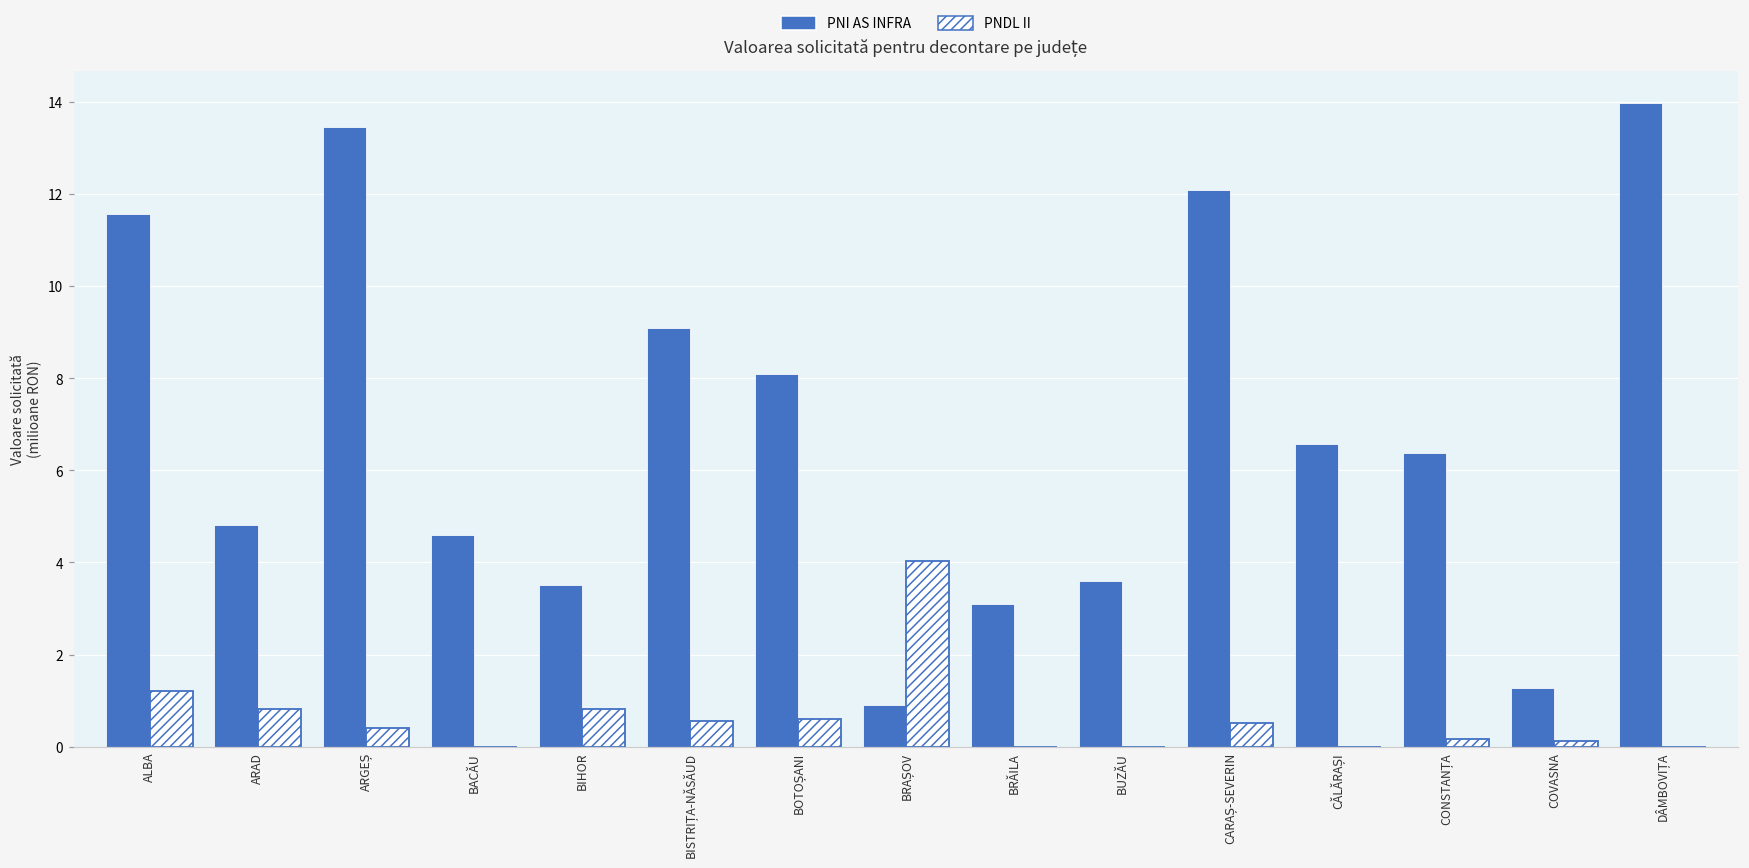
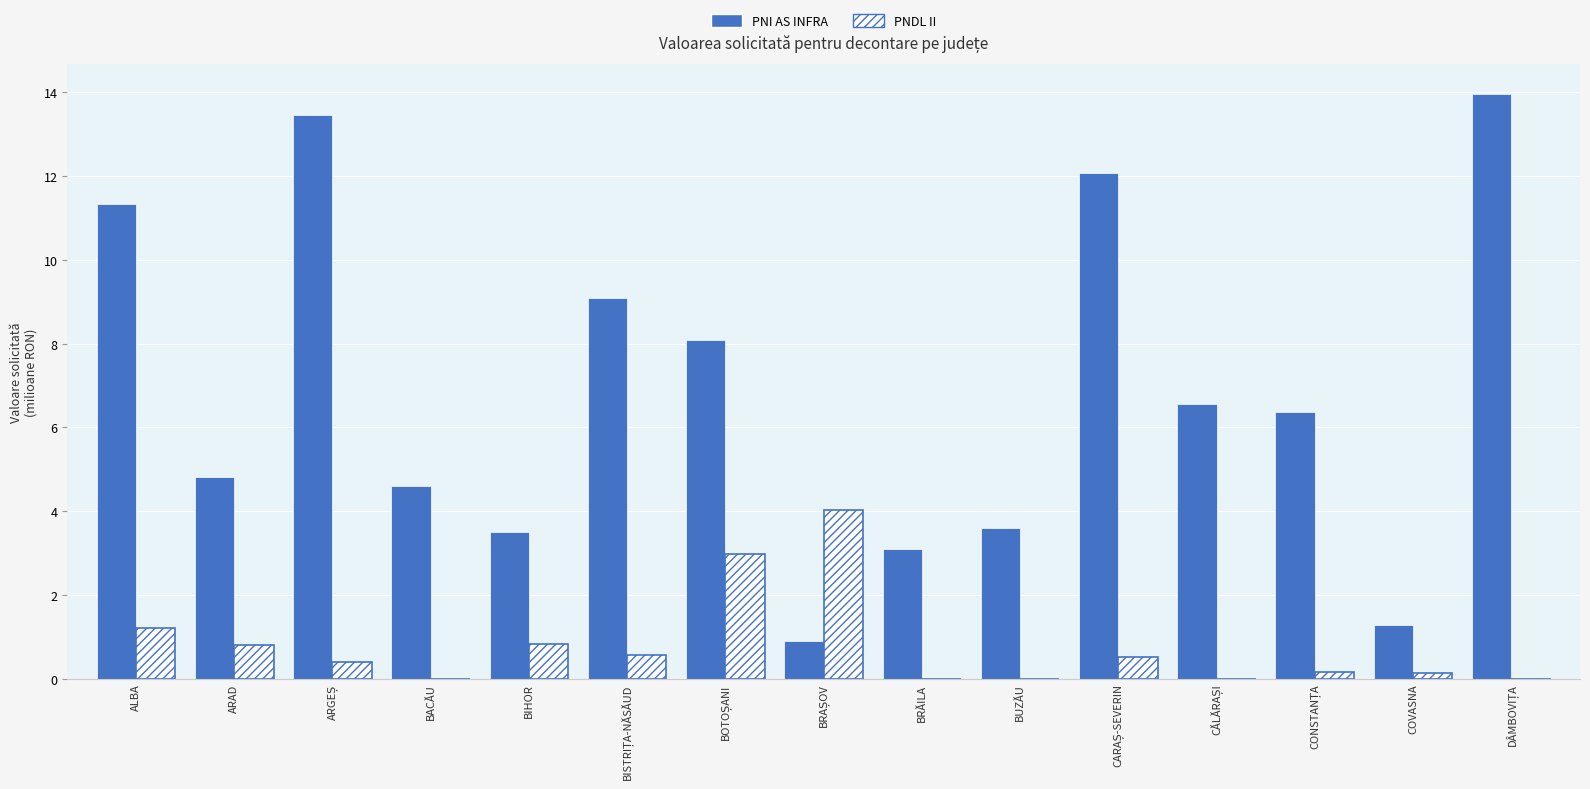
PNI AS INFRA, ALBA: 11.6 -> 11.3
PNDL II, BOTOȘANI: 0.6 -> 3.0
